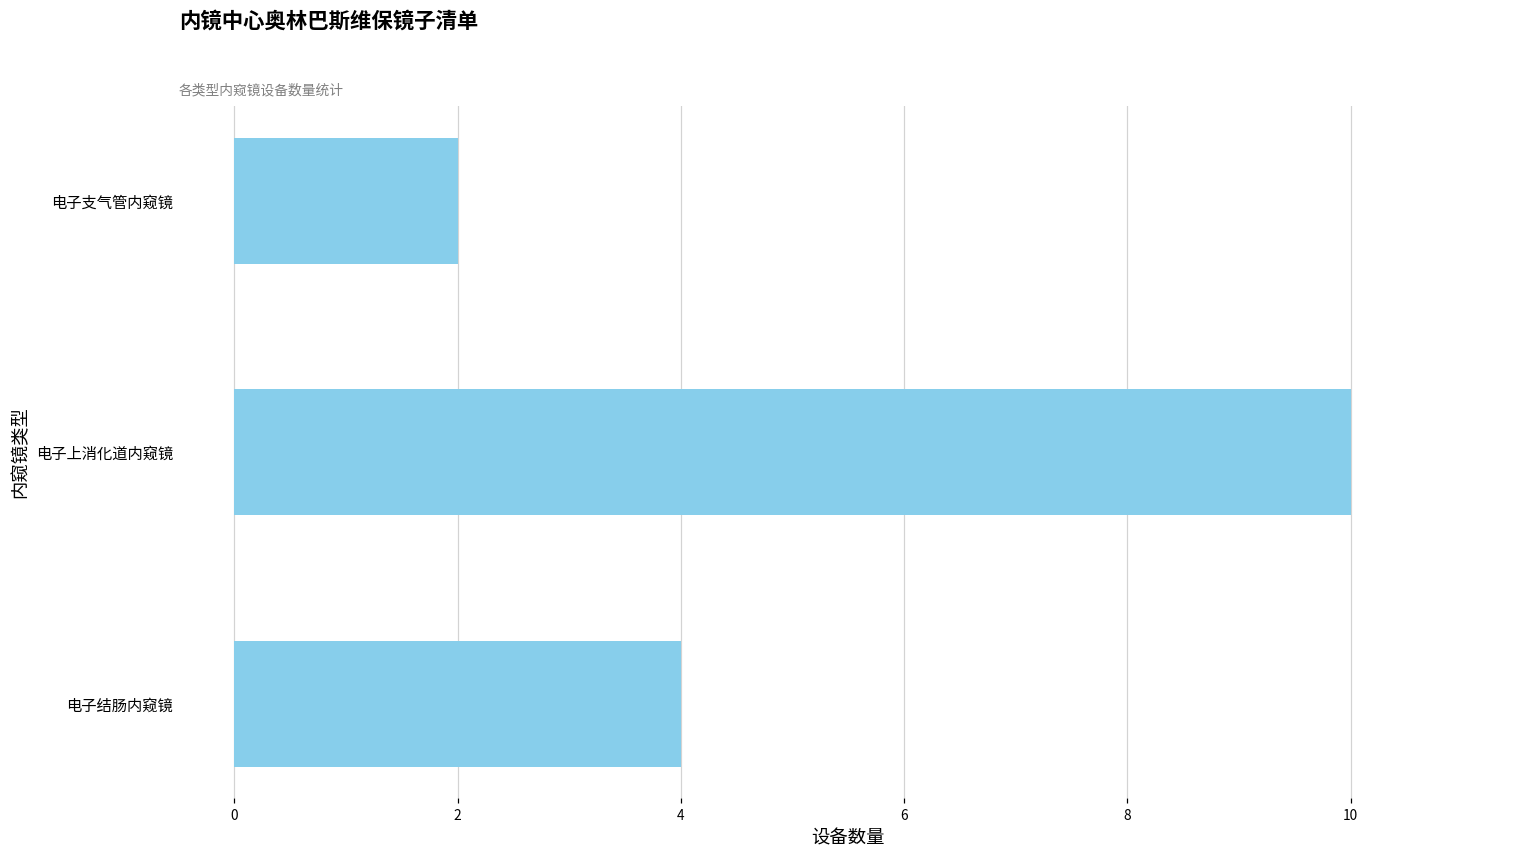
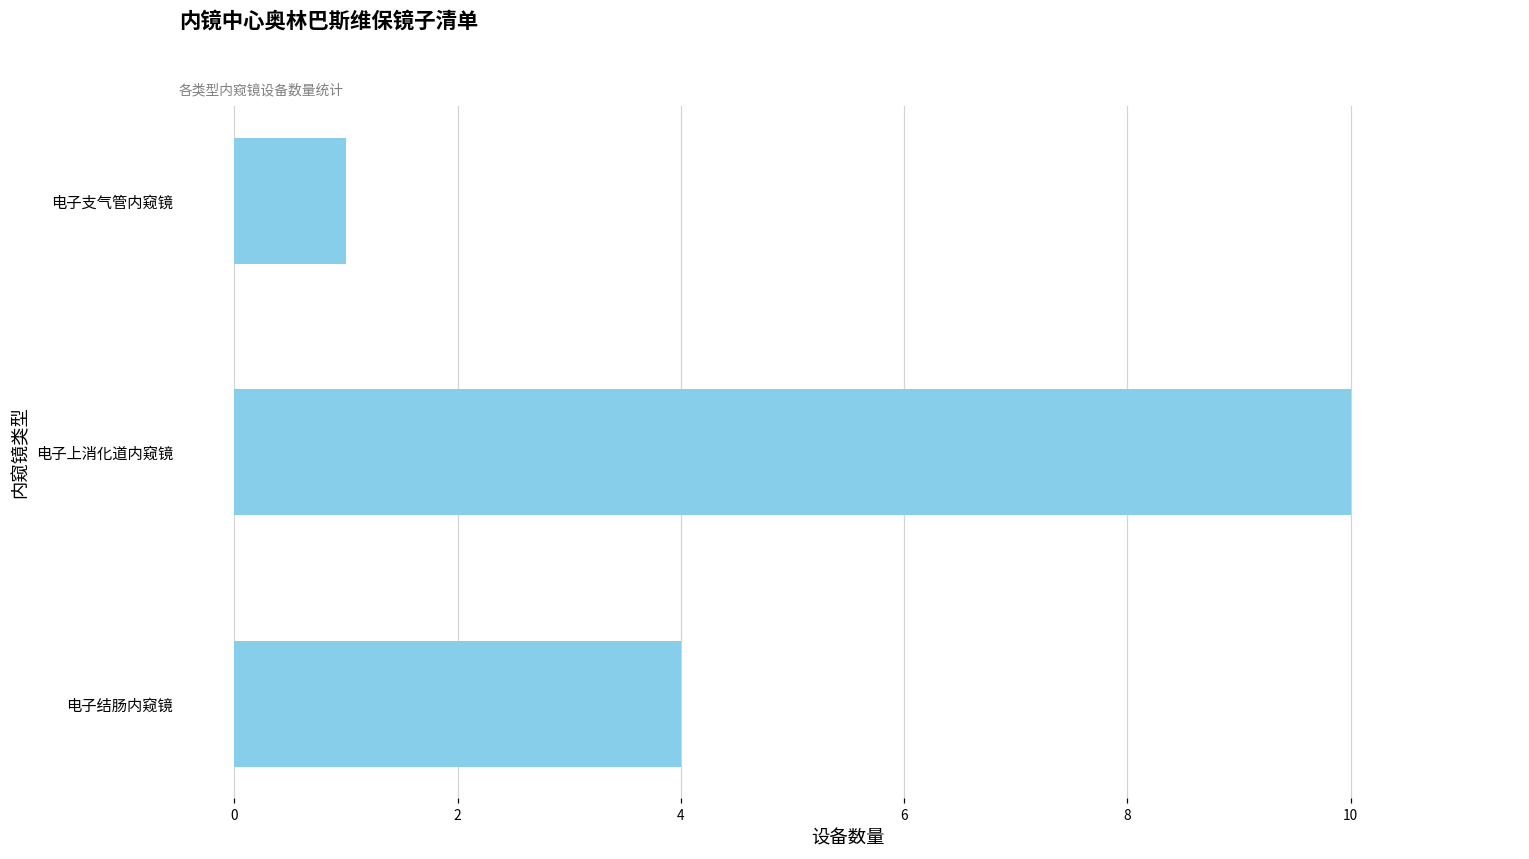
电子支气管内窥镜: 2 -> 1
